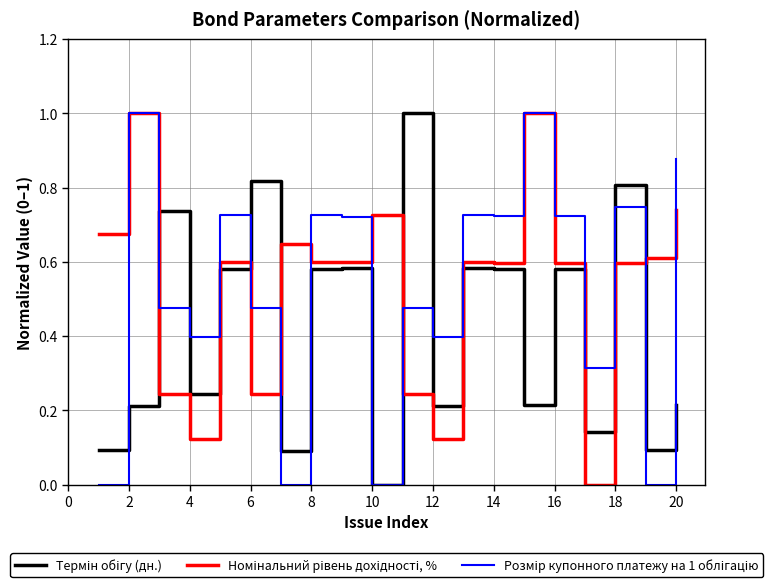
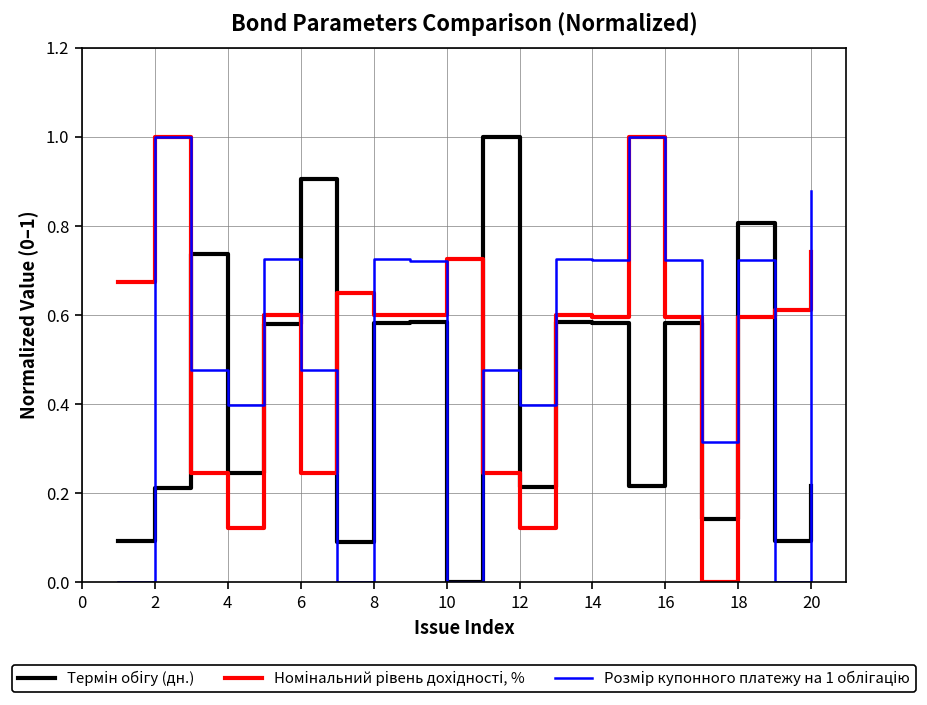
Термін обігу (дн.), 6: 0.82 -> 0.90
Розмір купонного платежу на 1 облігацію, 18: 0.75 -> 0.72
